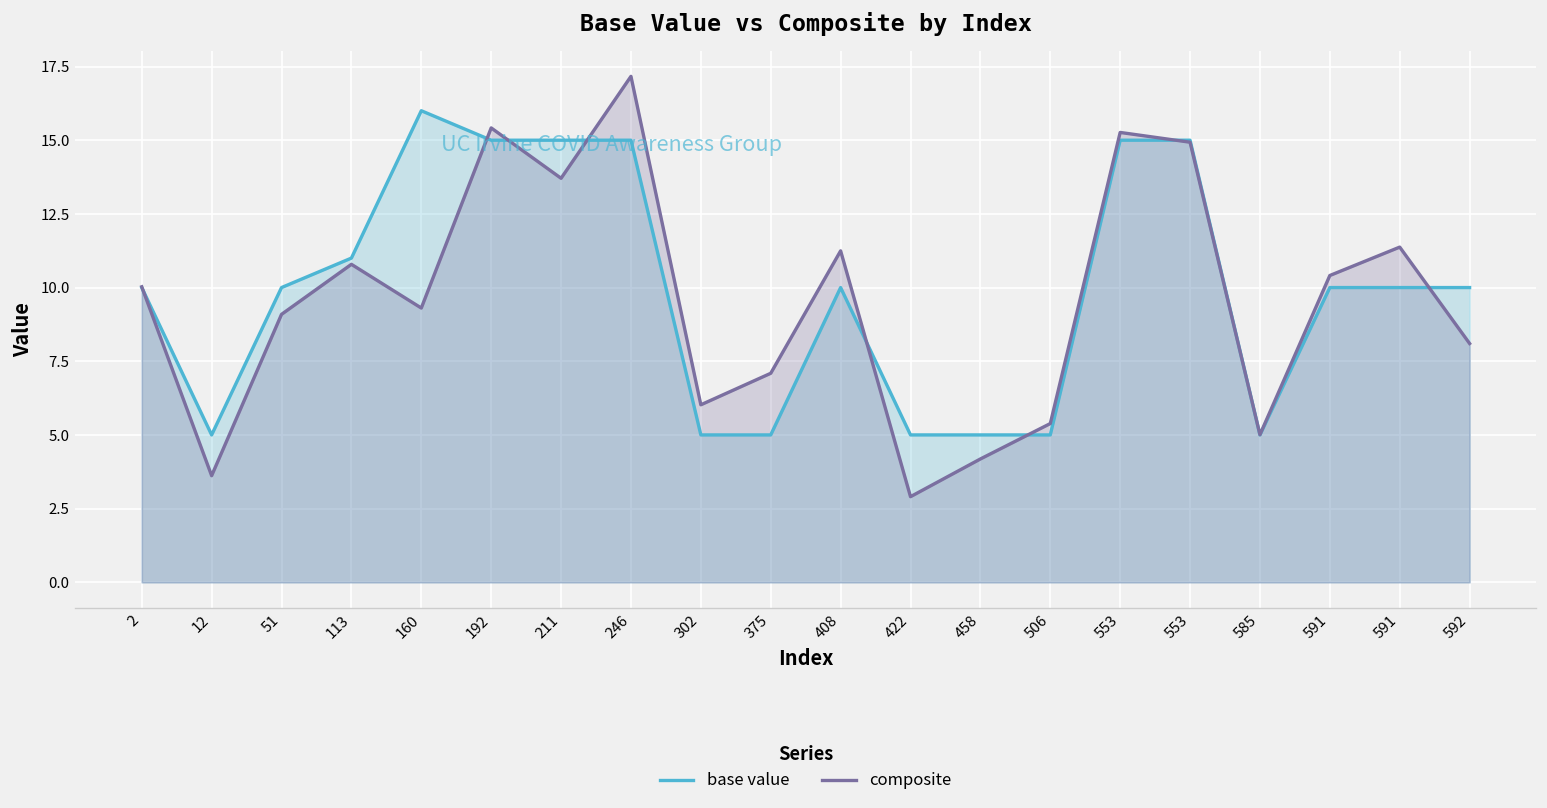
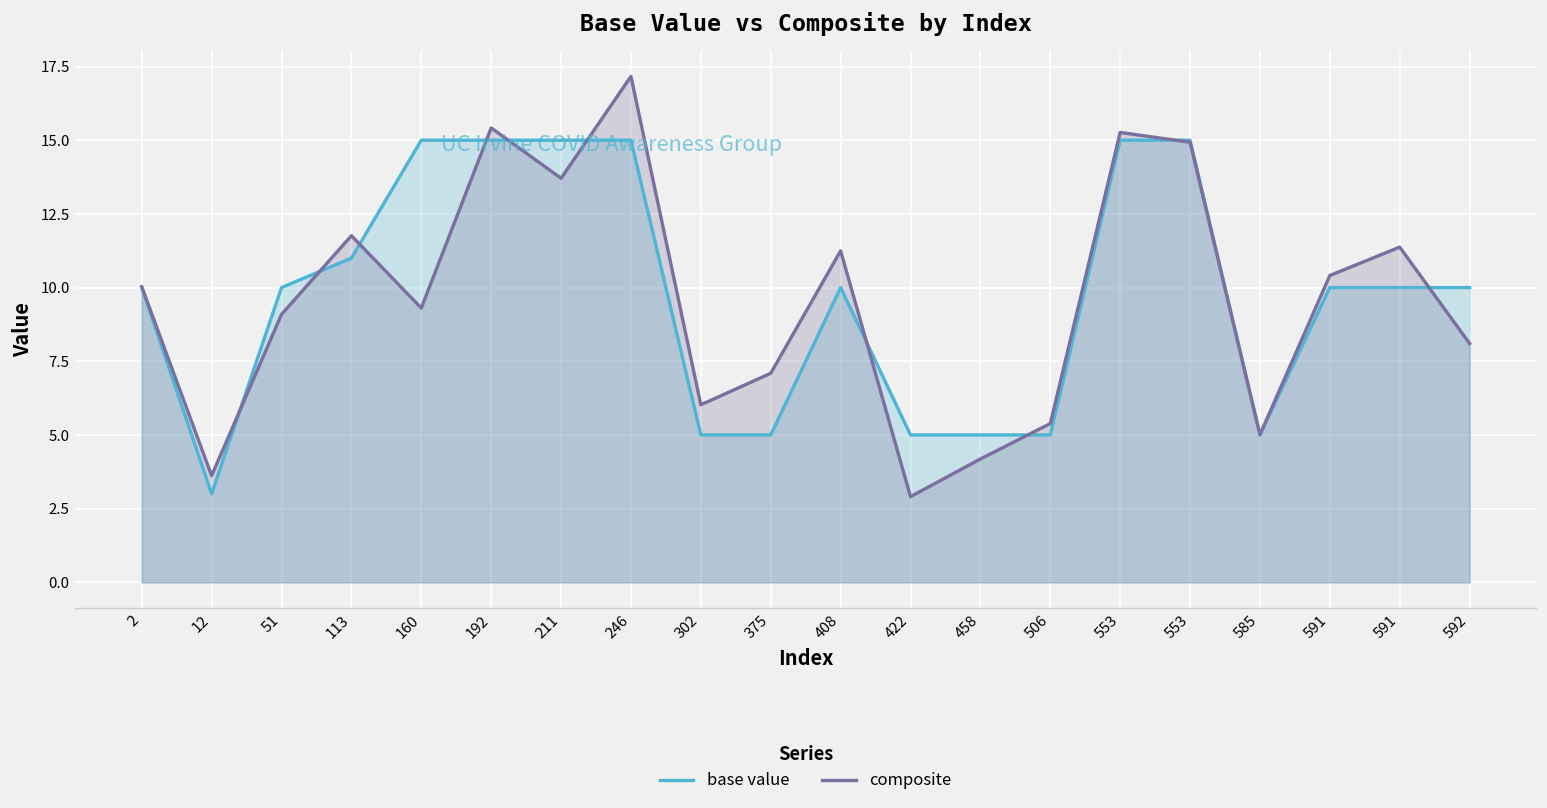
base value, 12: 5 -> 3
composite, 113: 10.8 -> 11.8
base value, 160: 16 -> 15
